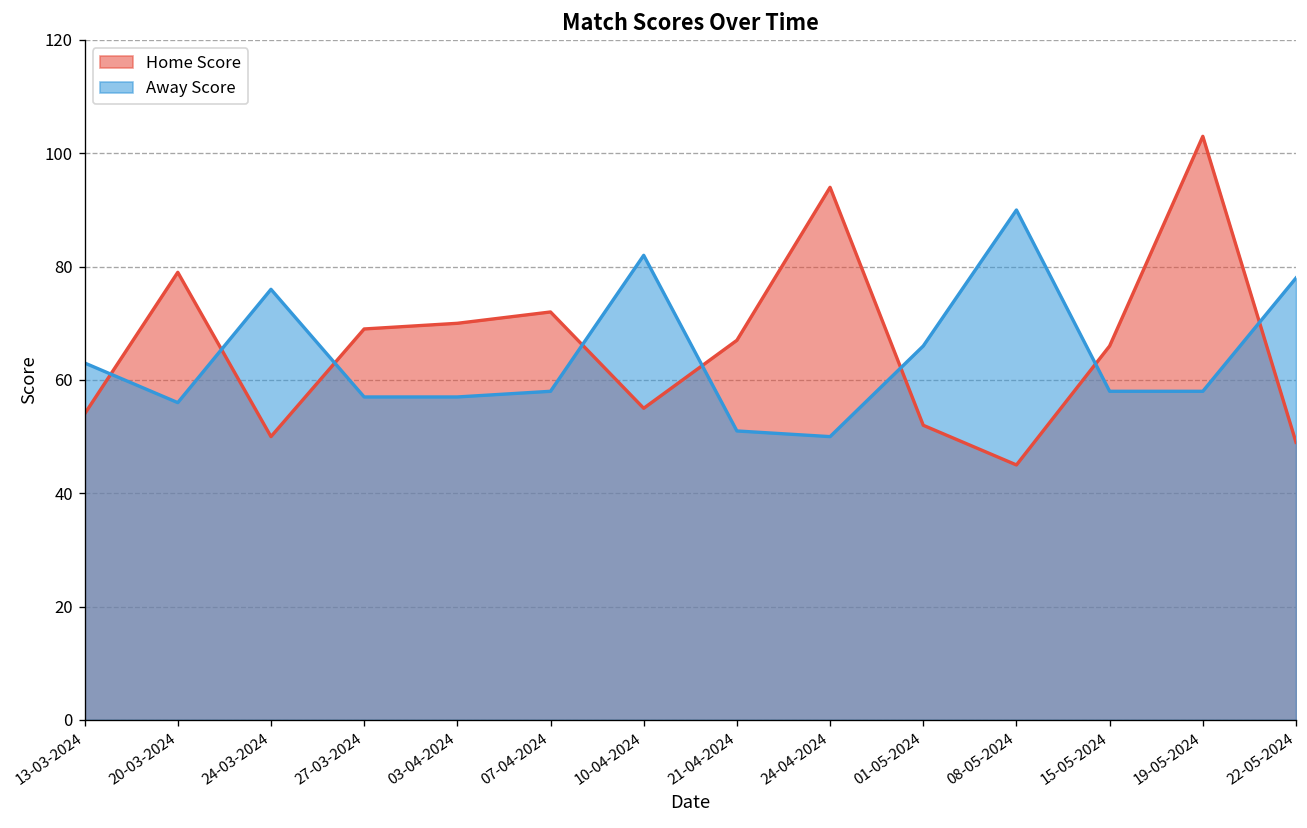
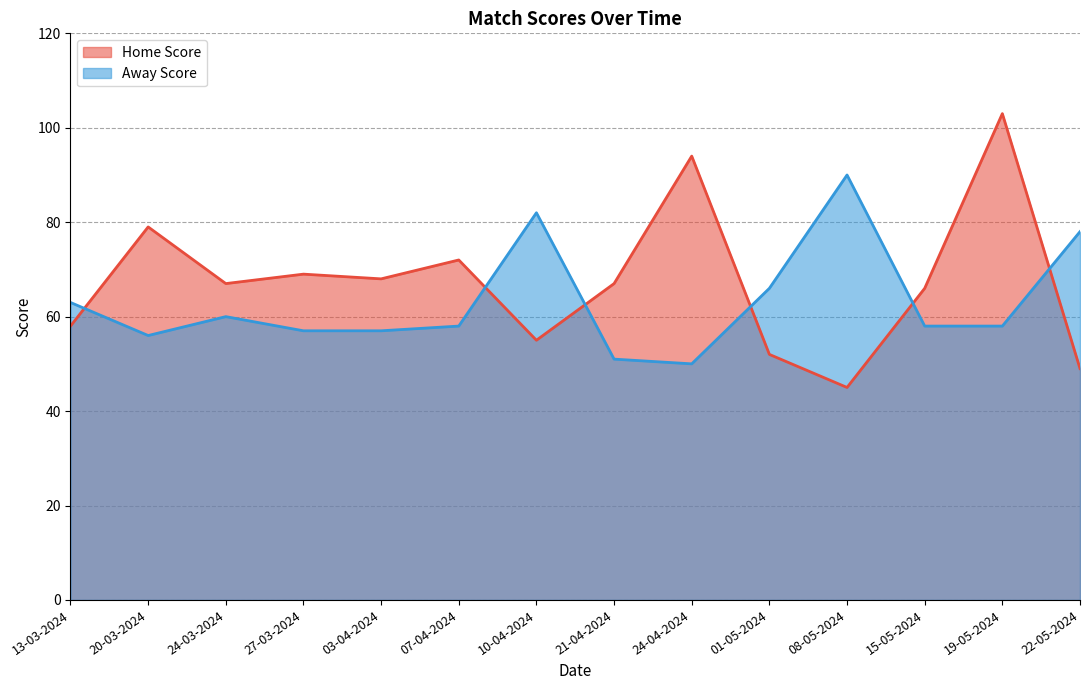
Home Score, 13-03-2024: 54 -> 58
Home Score, 24-03-2024: 50 -> 67
Away Score, 24-03-2024: 76 -> 60
Home Score, 03-04-2024: 70 -> 68
